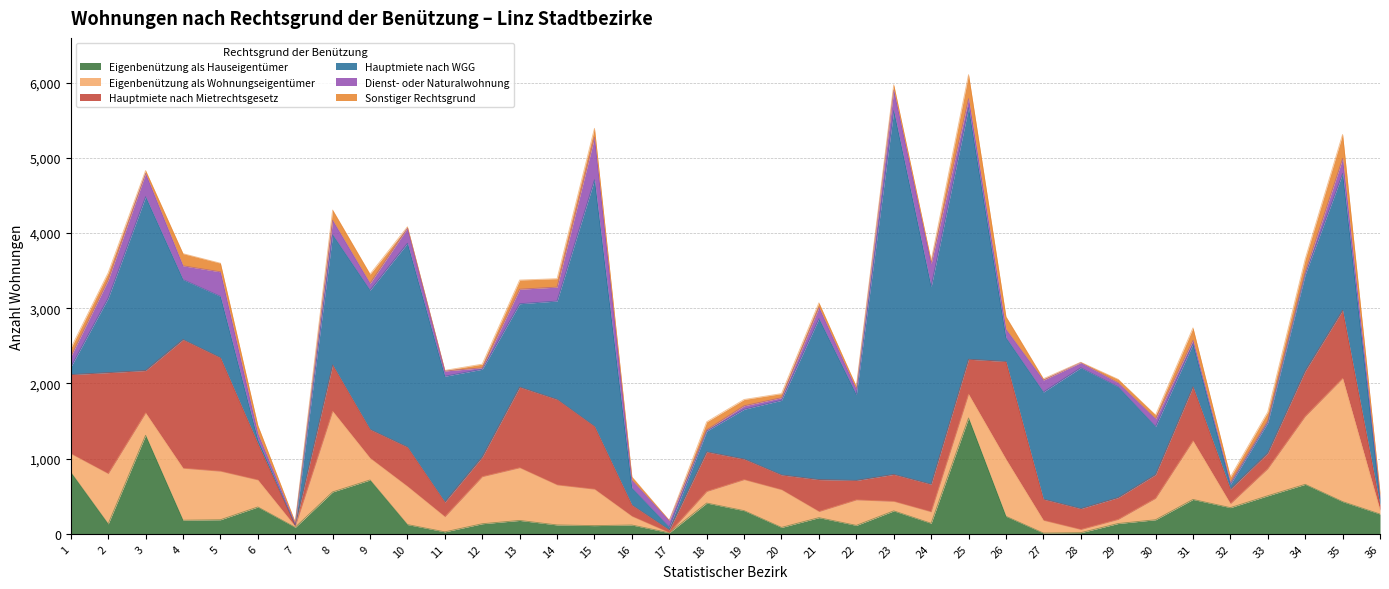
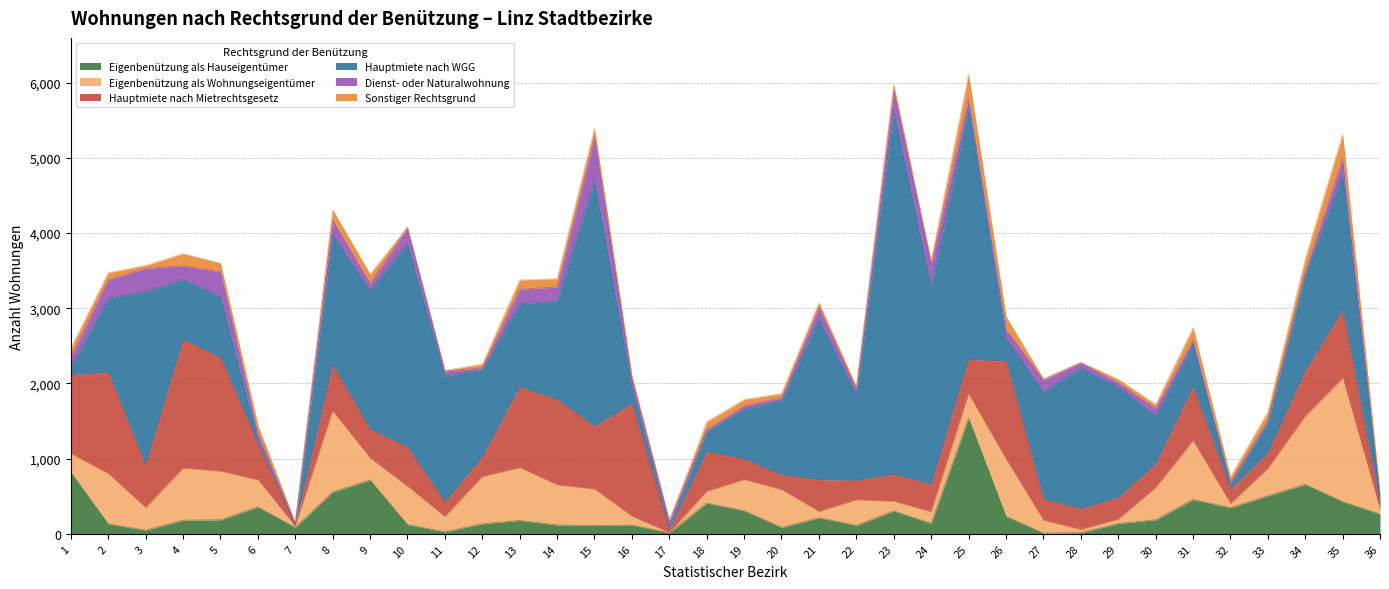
Eigenbenützung als Hauseigentümer, 3: 1,300 -> 0
Hauptmiete nach Mietrechtsgesetz, 16: 200 -> 1,500
Eigenbenützung als Wohnungseigentümer, 30: 300 -> 400
